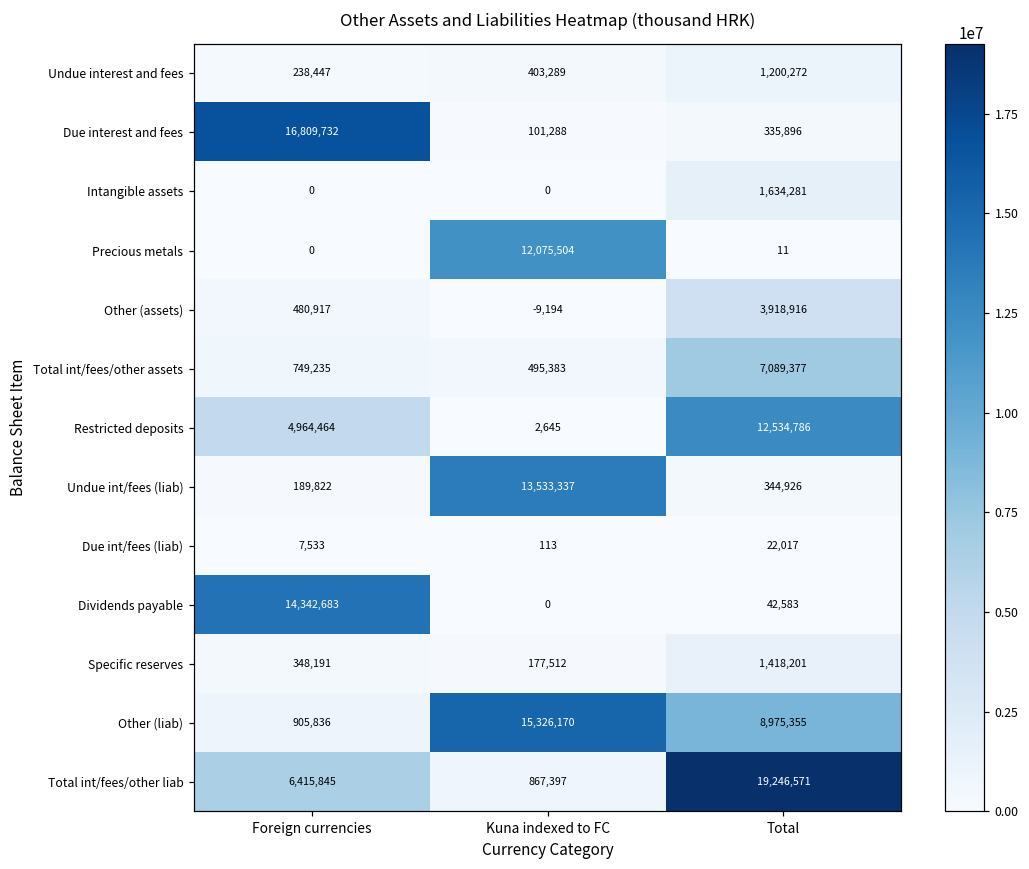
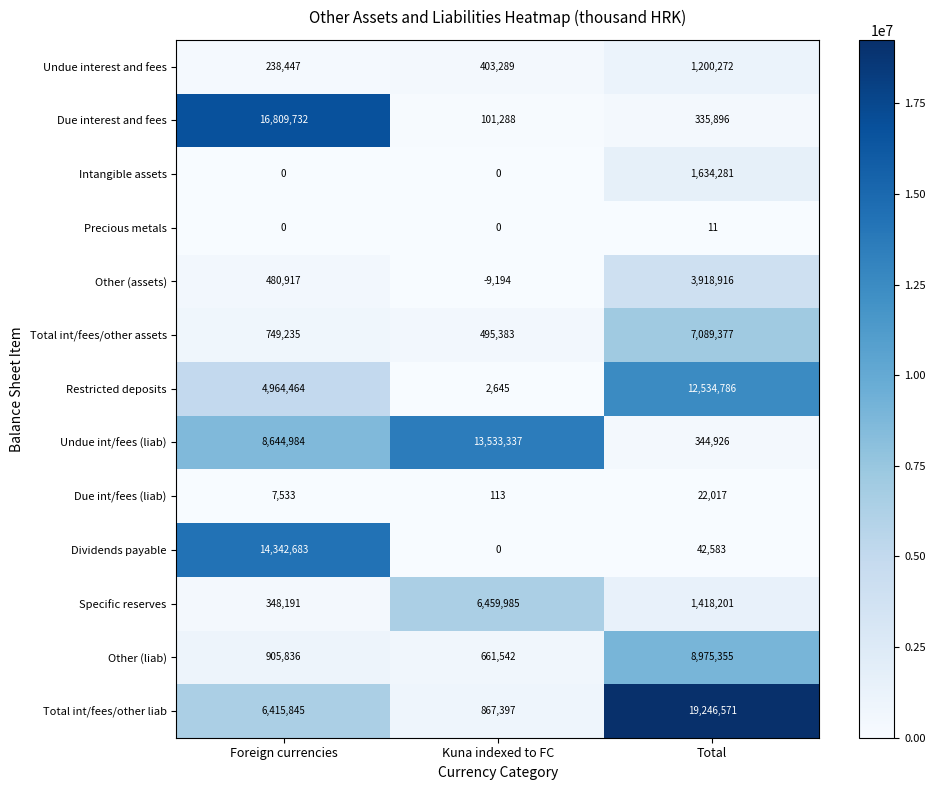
Precious metals, Kuna indexed to FC: 12,075,504 -> 0
Undue int/fees (liab), Foreign currencies: 189,822 -> 8,644,984
Specific reserves, Kuna indexed to FC: 177,512 -> 6,459,985
Other (liab), Kuna indexed to FC: 15,326,170 -> 661,542
